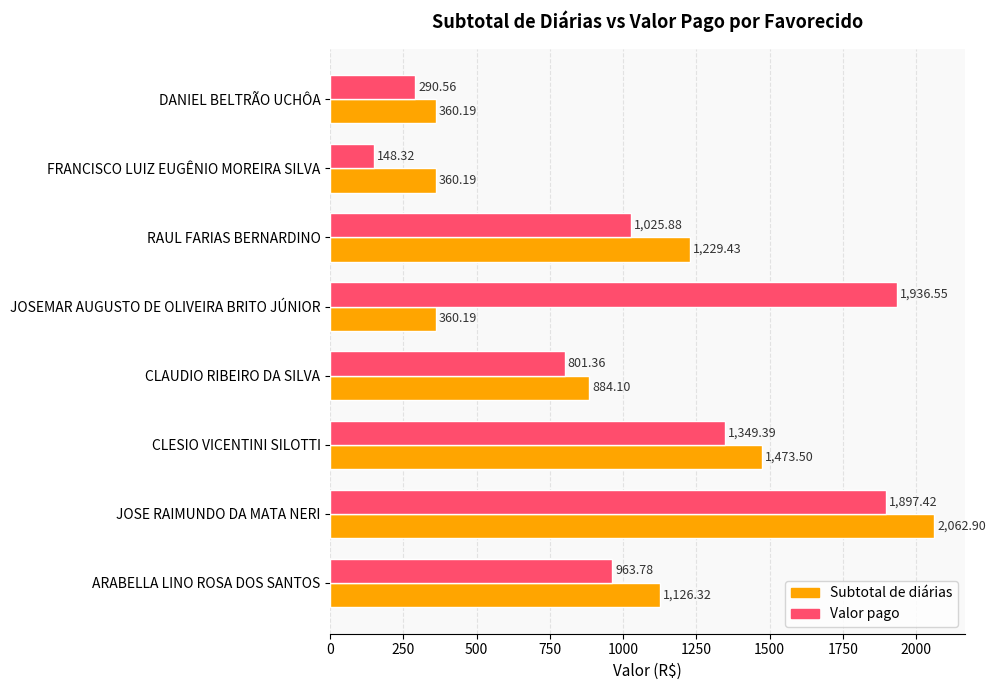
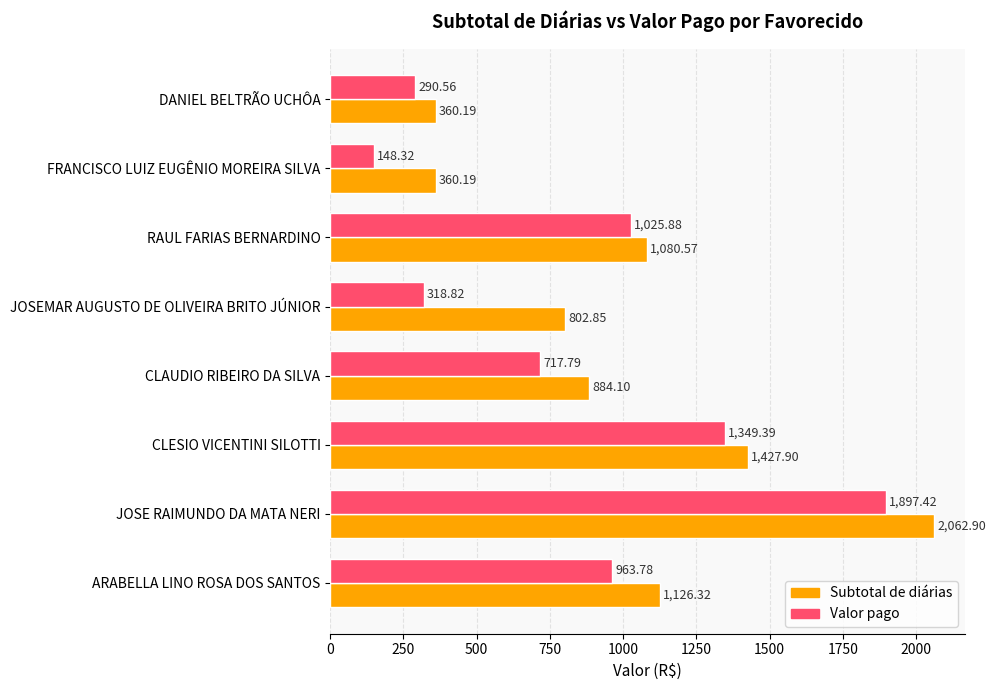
Subtotal de diárias, RAUL FARIAS BERNARDINO: 1,229.43 -> 1,080.57
Valor pago, JOSEMAR AUGUSTO DE OLIVEIRA BRITO JÚNIOR: 1,936.55 -> 318.82
Subtotal de diárias, JOSEMAR AUGUSTO DE OLIVEIRA BRITO JÚNIOR: 360.19 -> 802.85
Valor pago, CLAUDIO RIBEIRO DA SILVA: 801.36 -> 717.79
Subtotal de diárias, CLESIO VICENTINI SILOTTI: 1,473.50 -> 1,427.90
